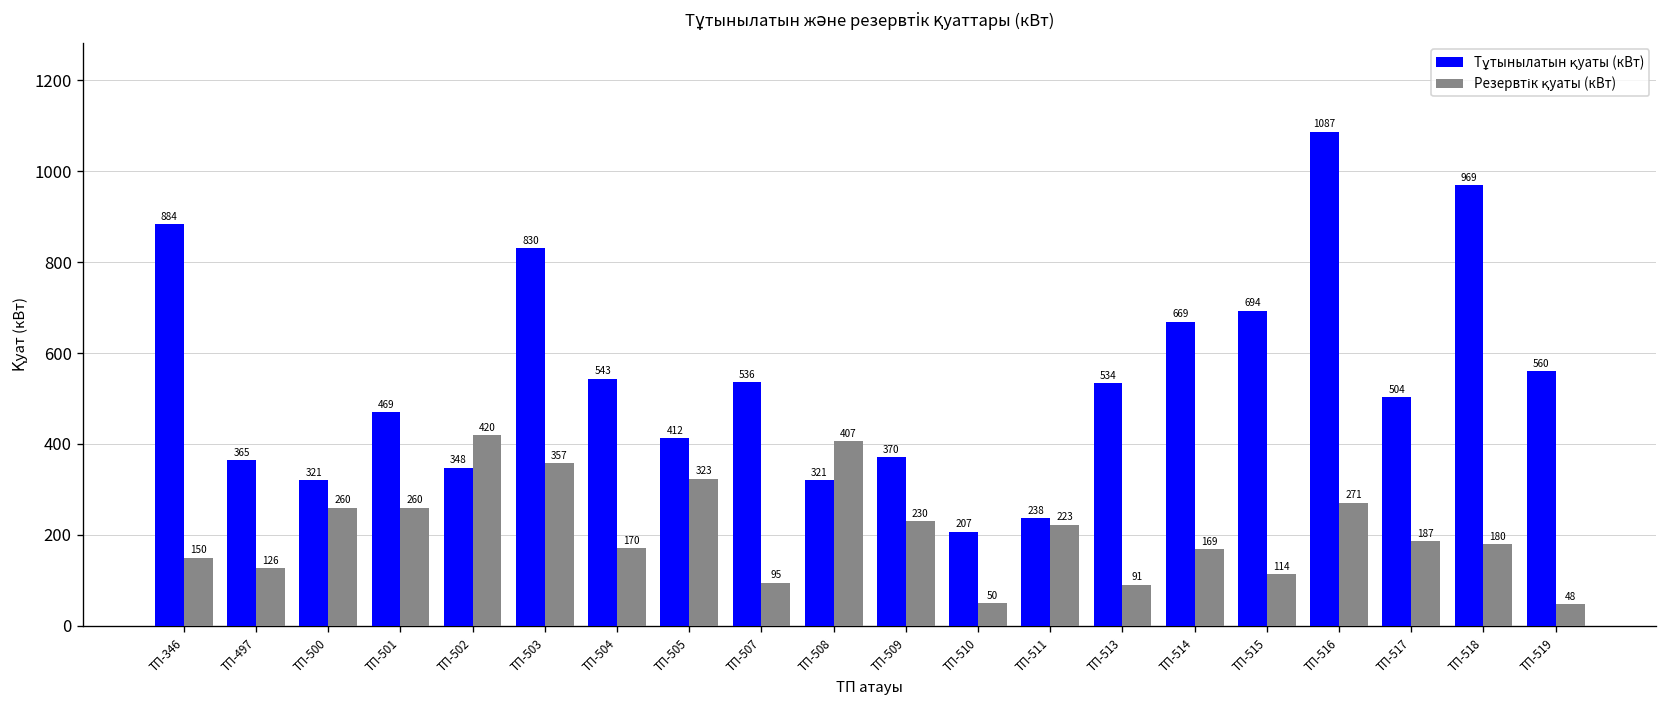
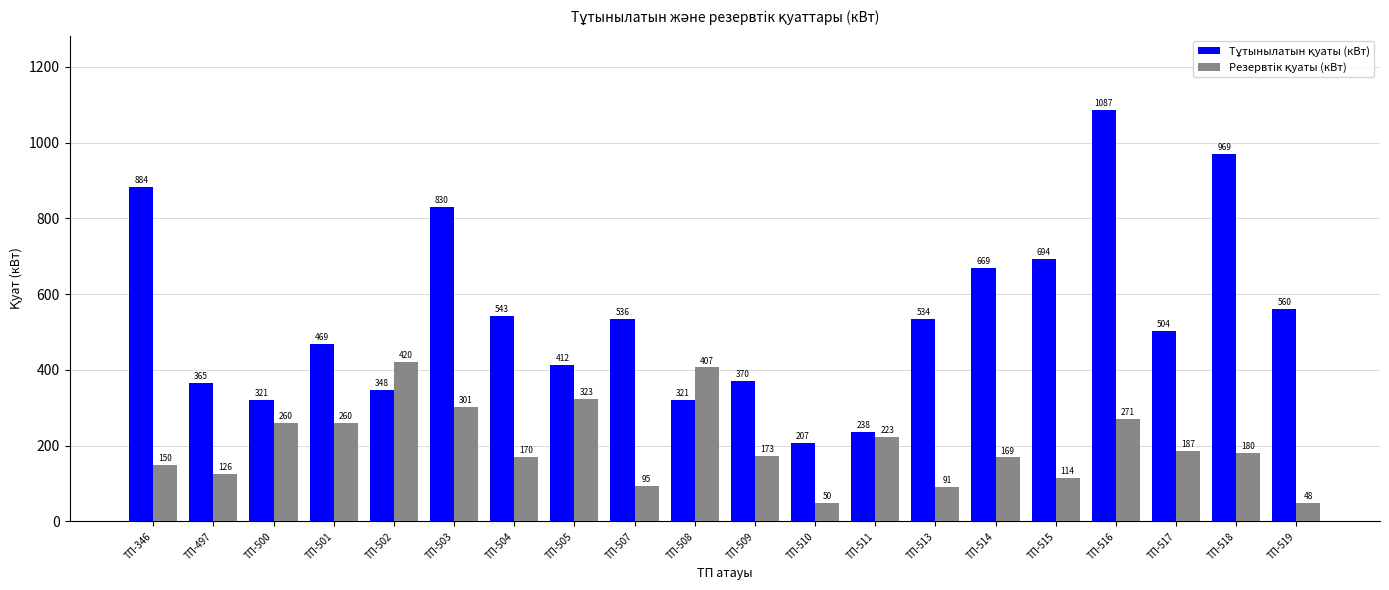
Резервтік қуаты (кВт), ТП-503: 357 -> 301
Резервтік қуаты (кВт), ТП-509: 230 -> 173
